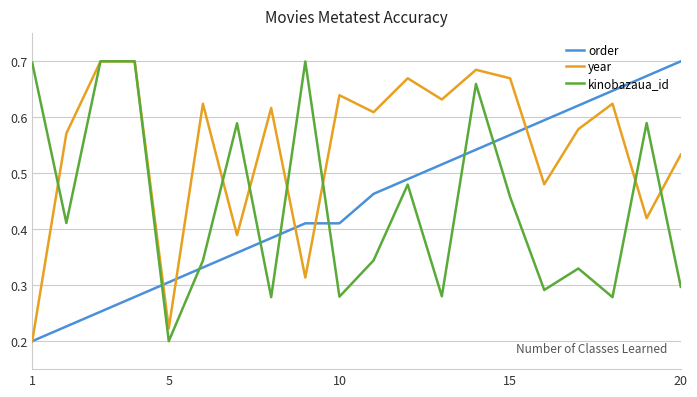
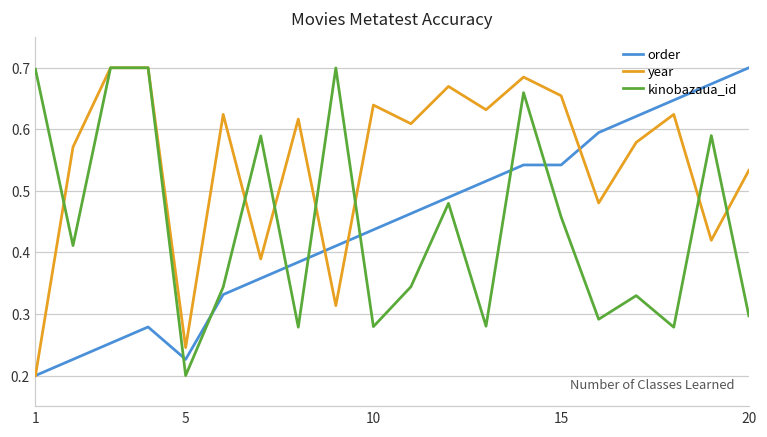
order, 5: 0.31 -> 0.23
year, 5: 0.22 -> 0.25
order, 10: 0.41 -> 0.44
order, 15: 0.57 -> 0.54
year, 15: 0.67 -> 0.65
